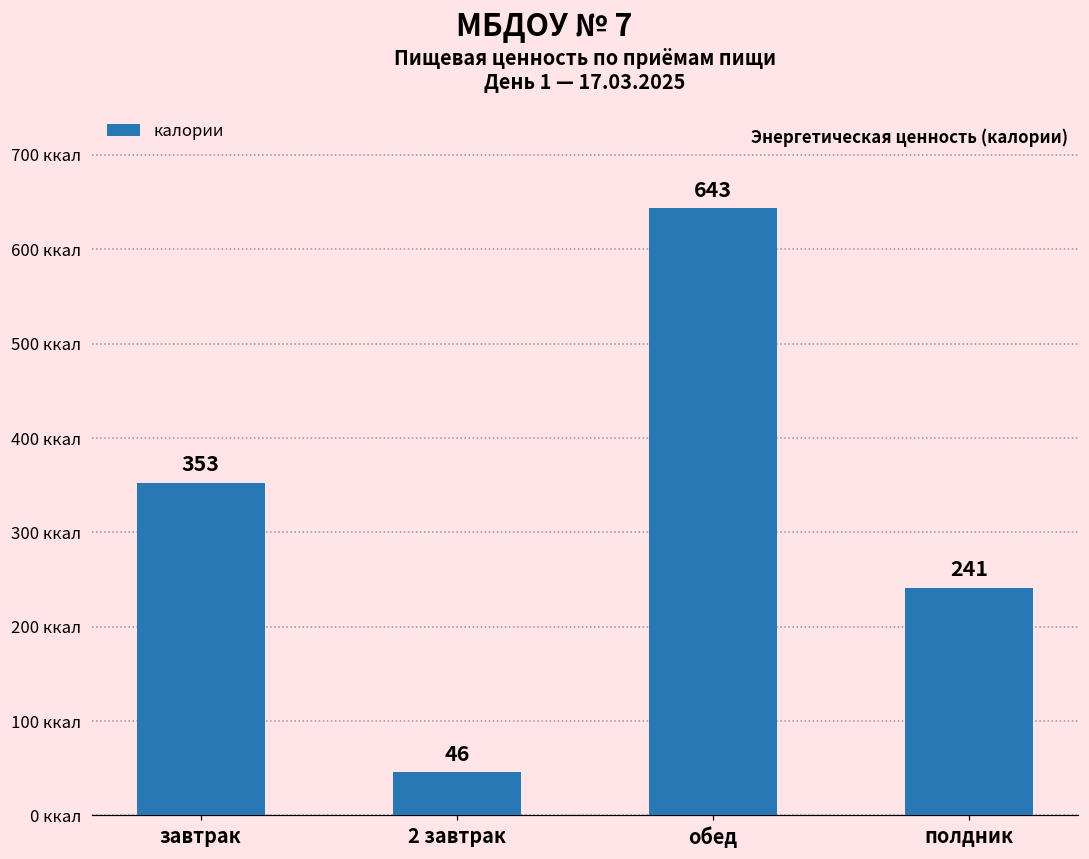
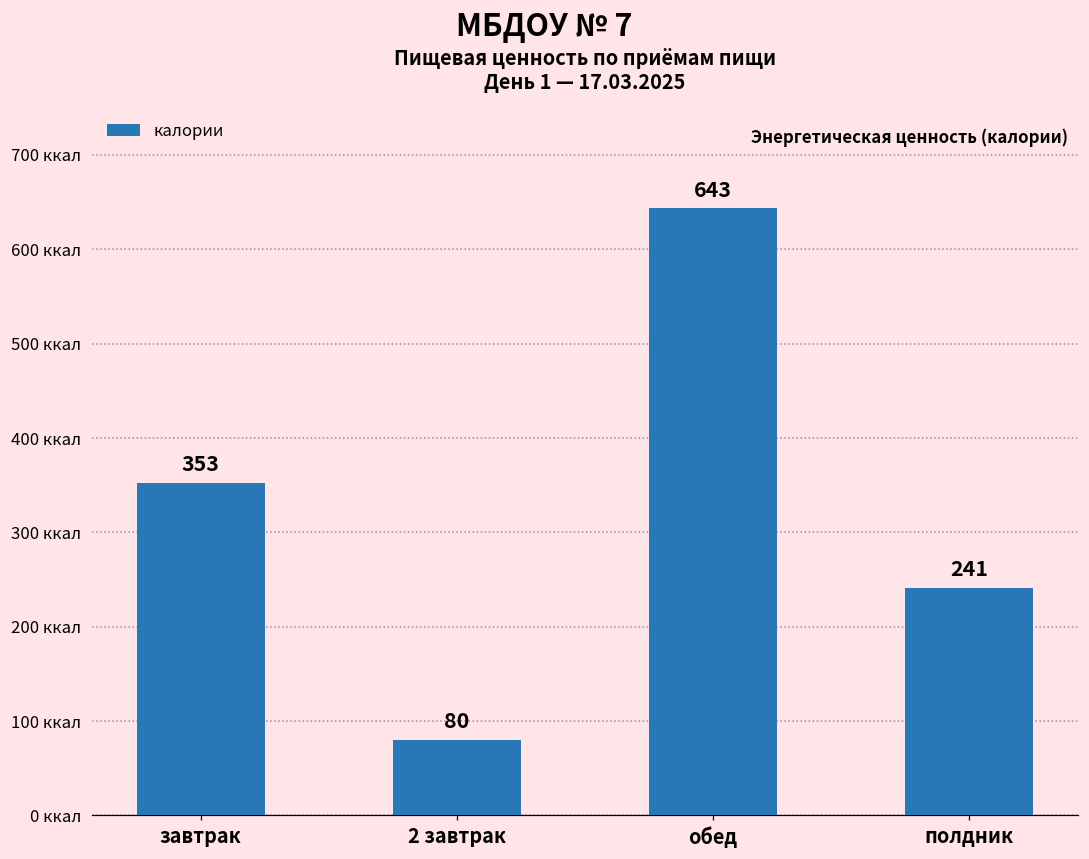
2 завтрак: 46 -> 80
